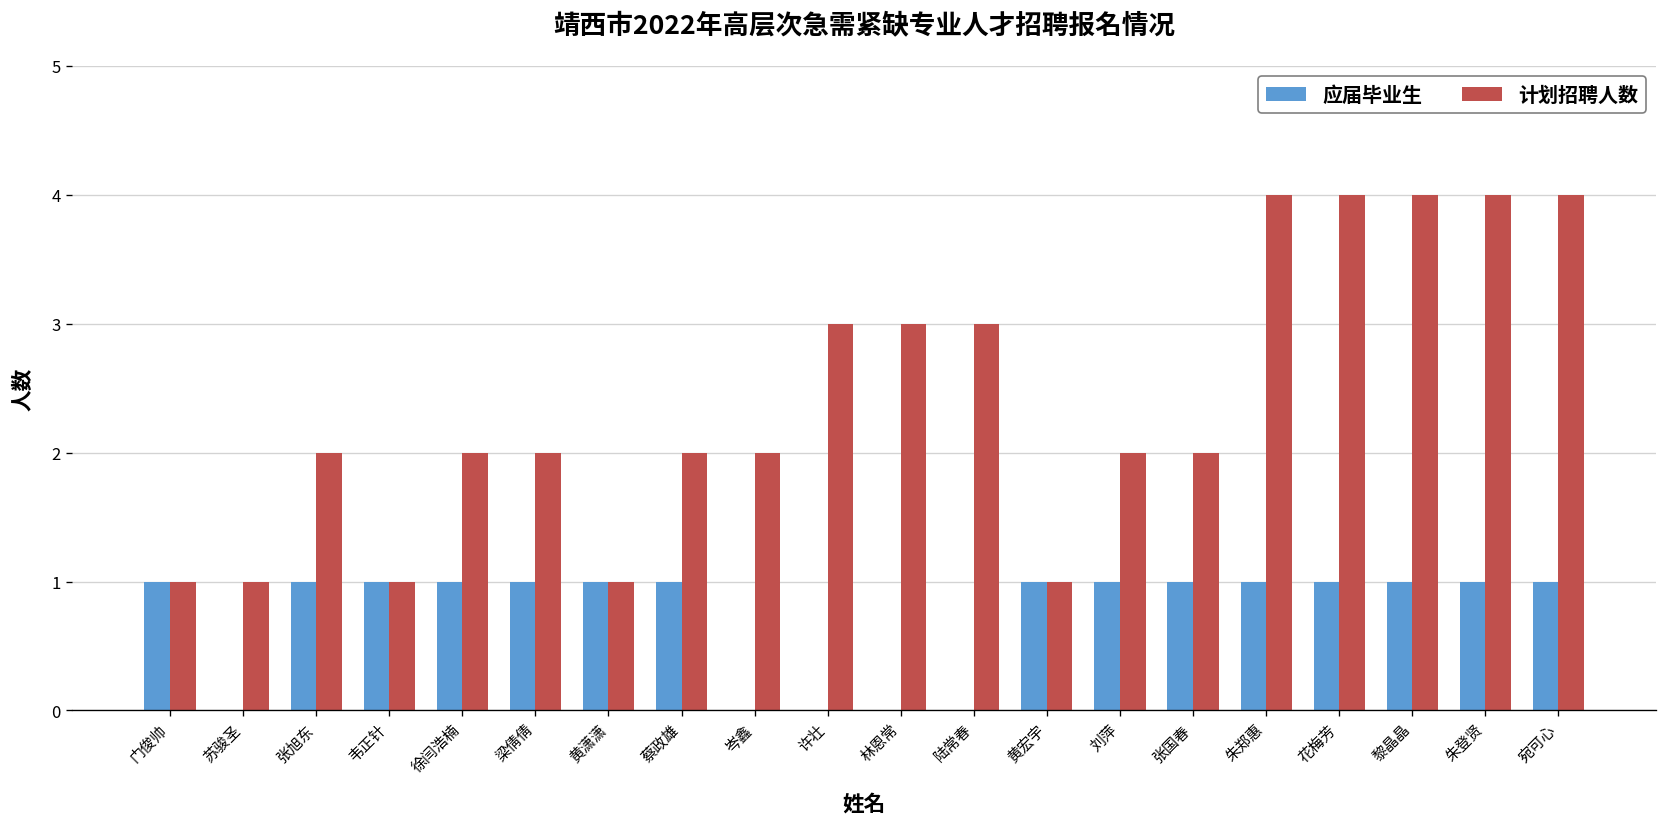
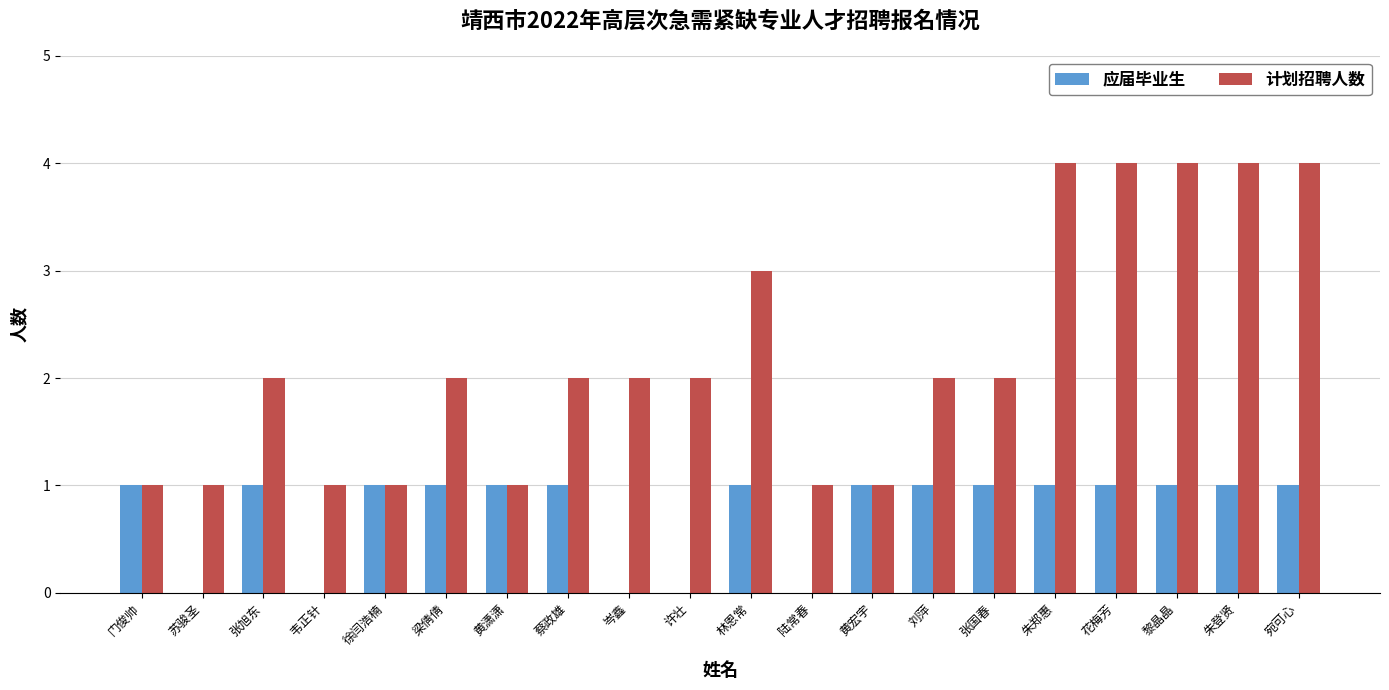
应届毕业生, 韦正针: 1 -> 0
计划招聘人数, 徐闫浩楠: 2 -> 1
计划招聘人数, 许壮: 3 -> 2
应届毕业生, 林恩常: 0 -> 1
计划招聘人数, 陆常春: 3 -> 1
